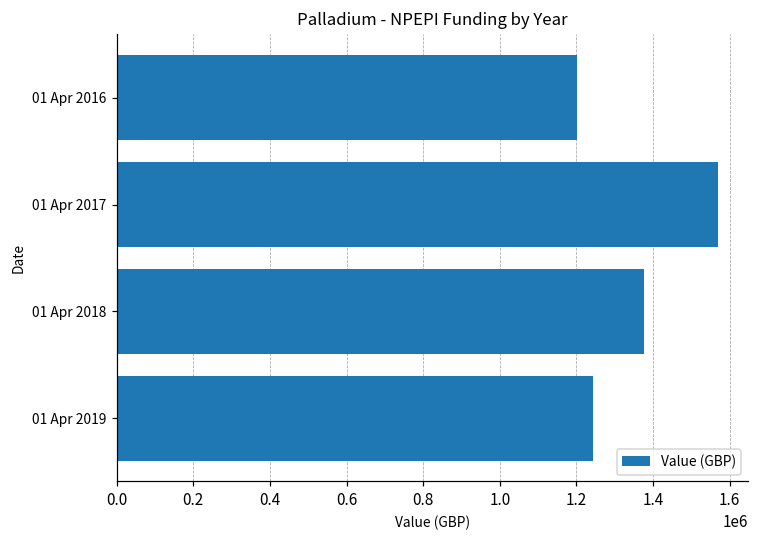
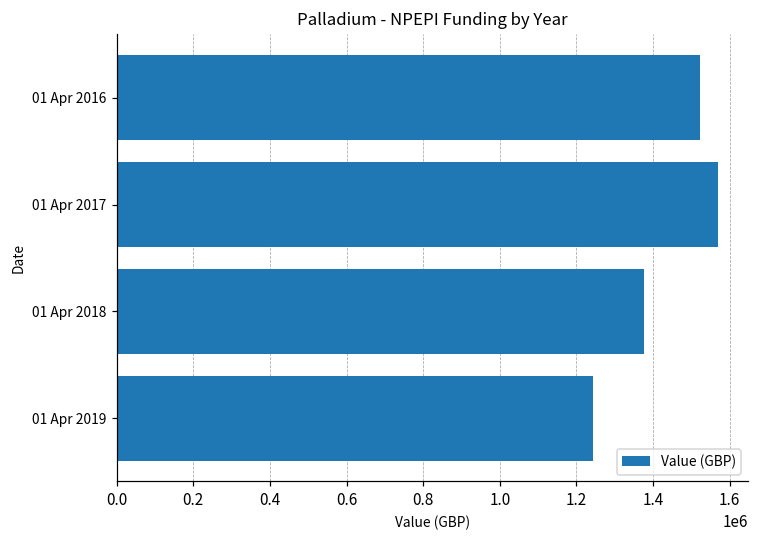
01 Apr 2016: 1200000 -> 1520000
